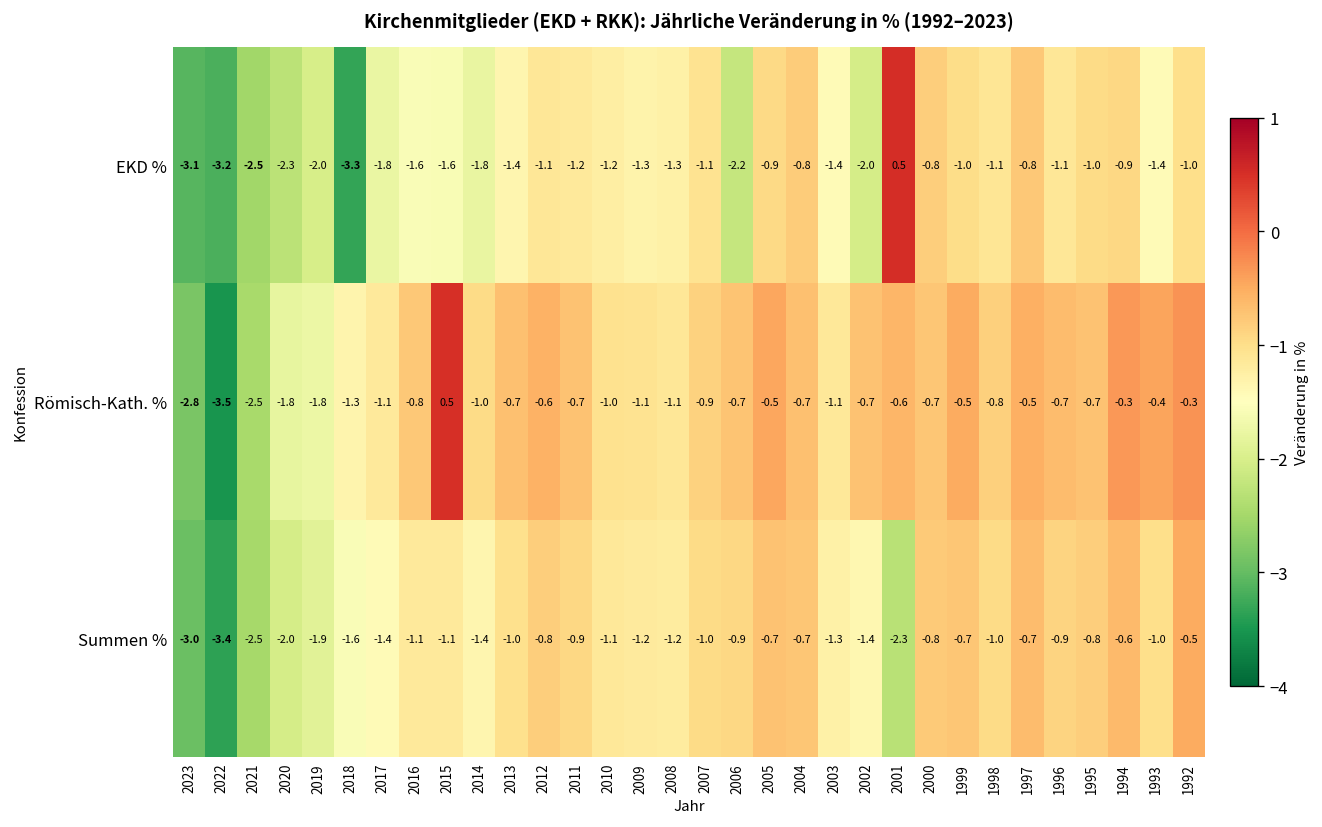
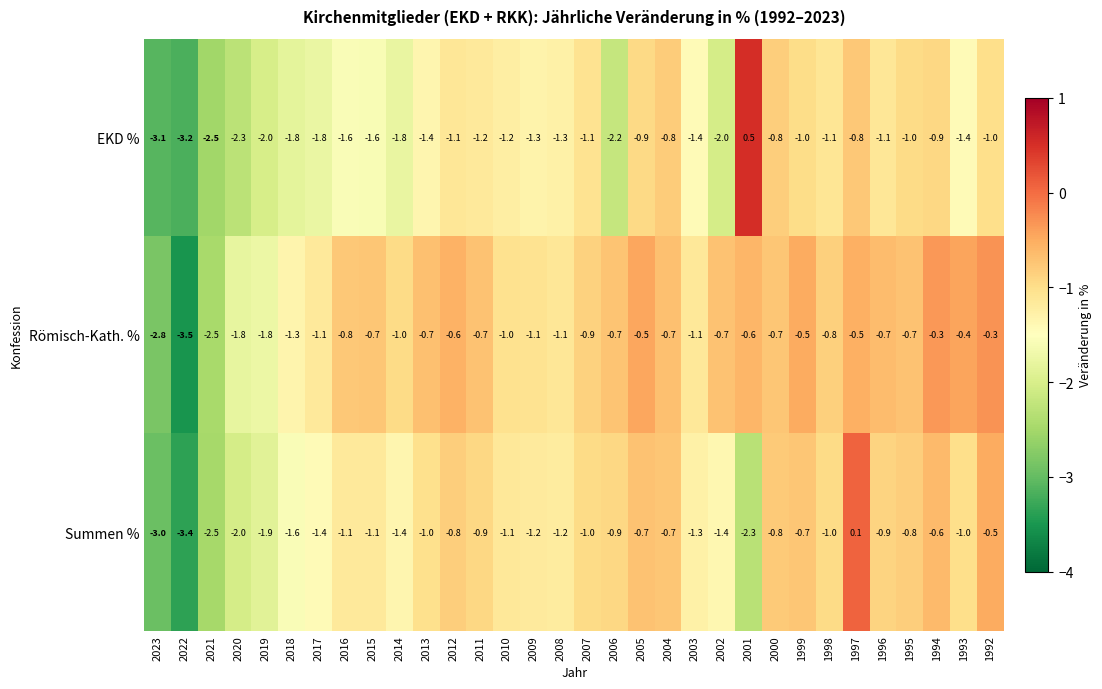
EKD %, 2018: -3.3 -> -1.8
Römisch-Kath. %, 2015: 0.5 -> -0.7
Summen %, 1997: -0.7 -> 0.1
